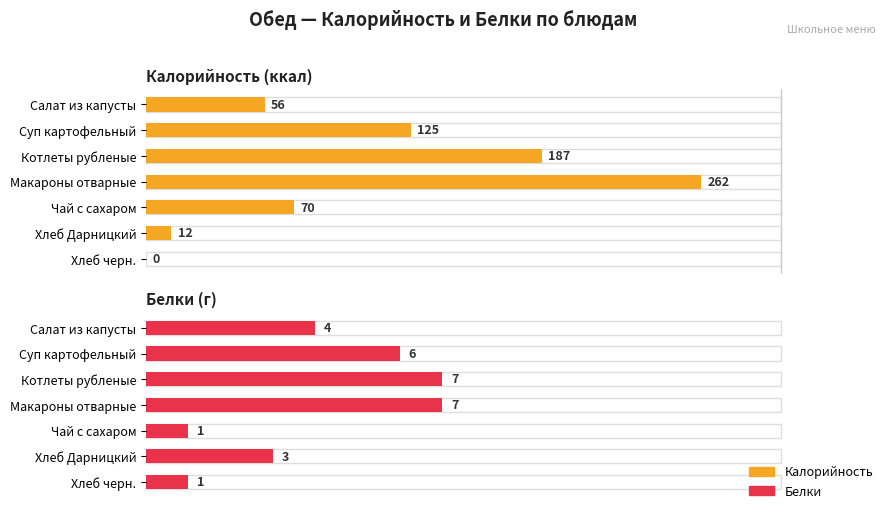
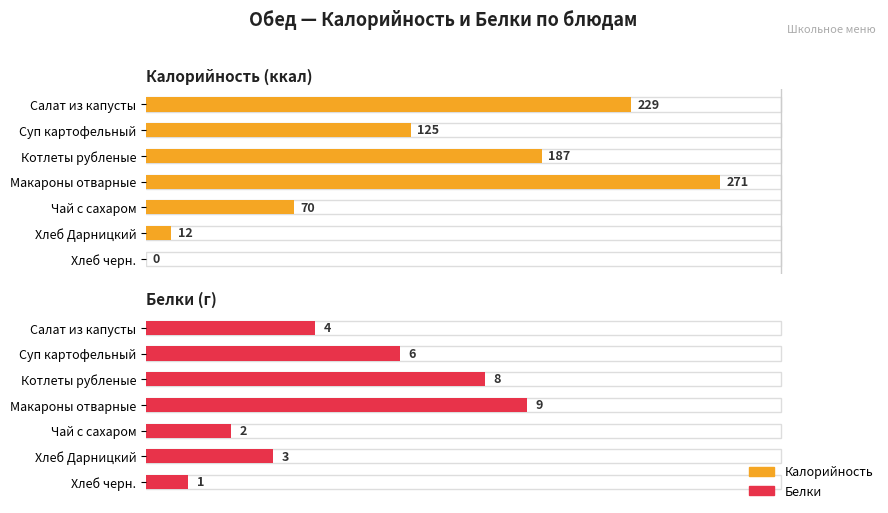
Калорийность (ккал), Калорийность, Салат из капусты: 56 -> 229
Калорийность (ккал), Калорийность, Макароны отварные: 262 -> 271
Белки (г), Белки, Котлеты рубленые: 7 -> 8
Белки (г), Белки, Макароны отварные: 7 -> 9
Белки (г), Белки, Чай с сахаром: 1 -> 2
